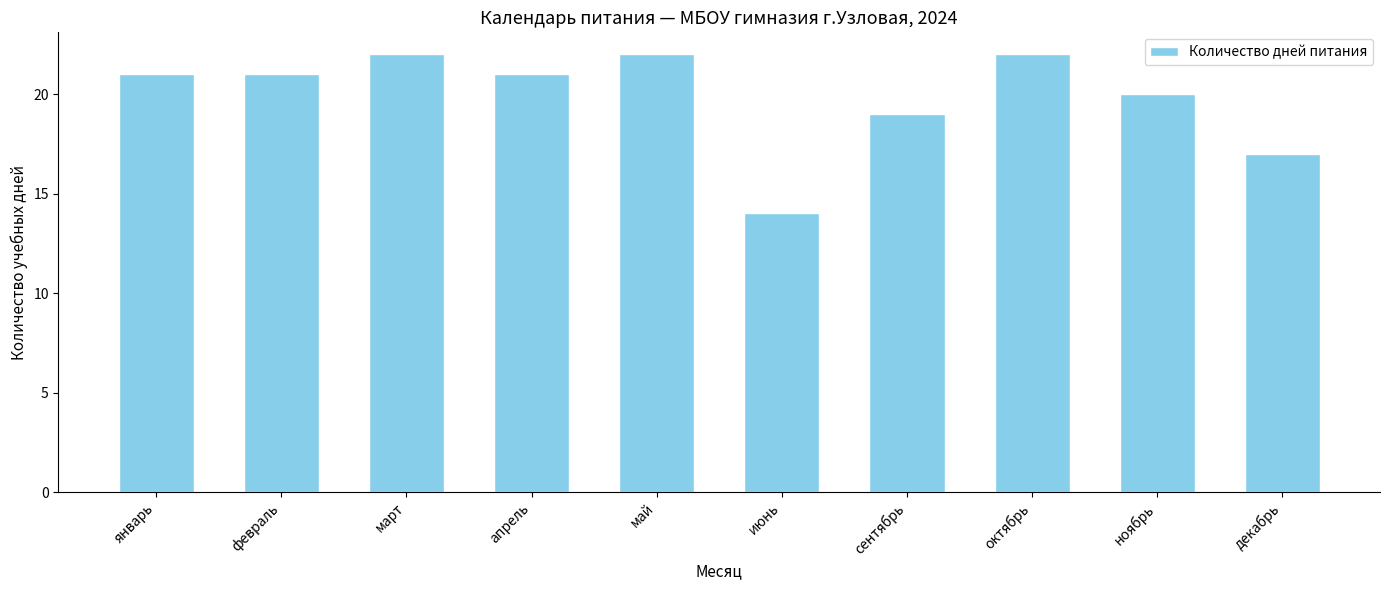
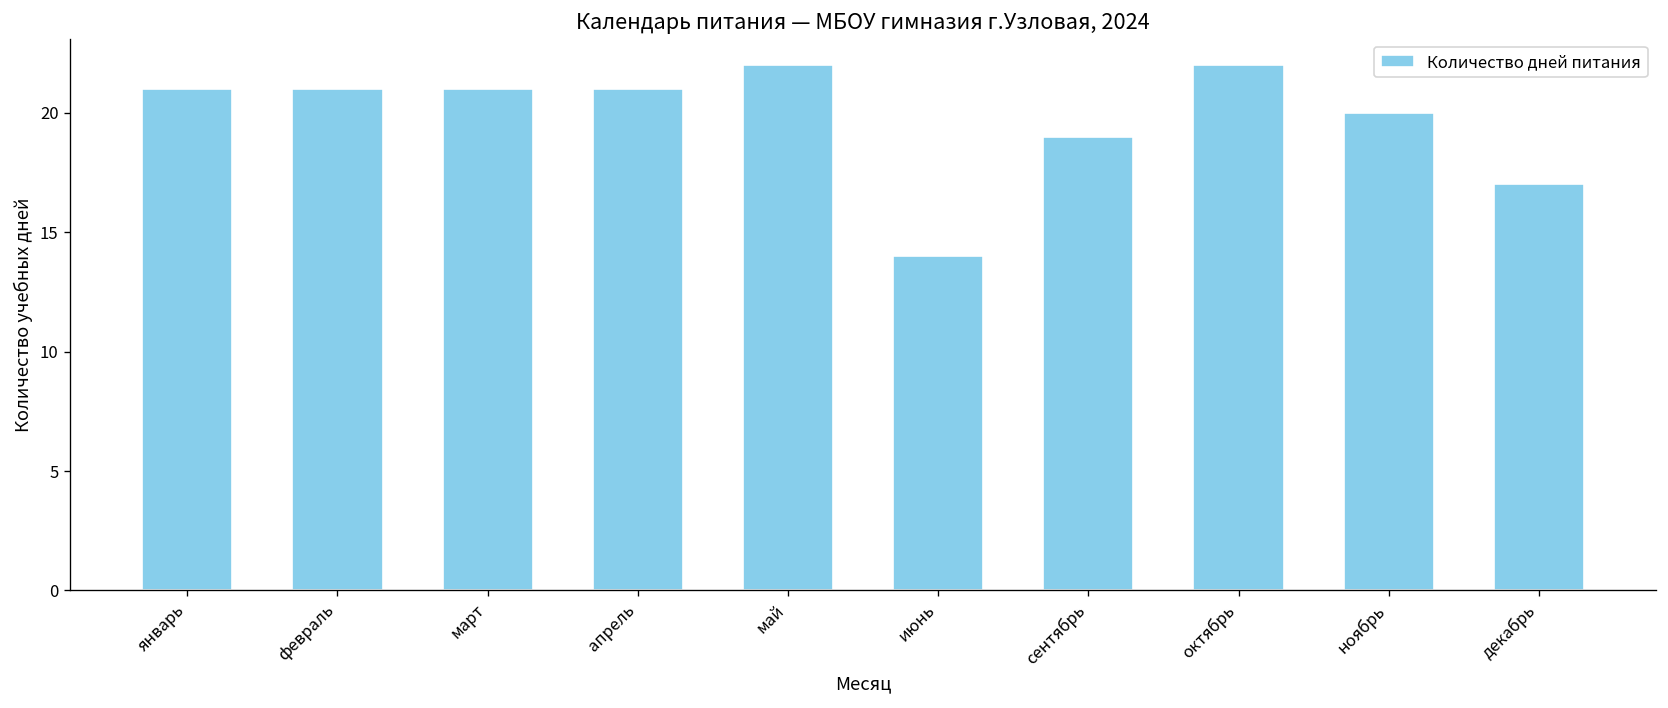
март: 22 -> 21
